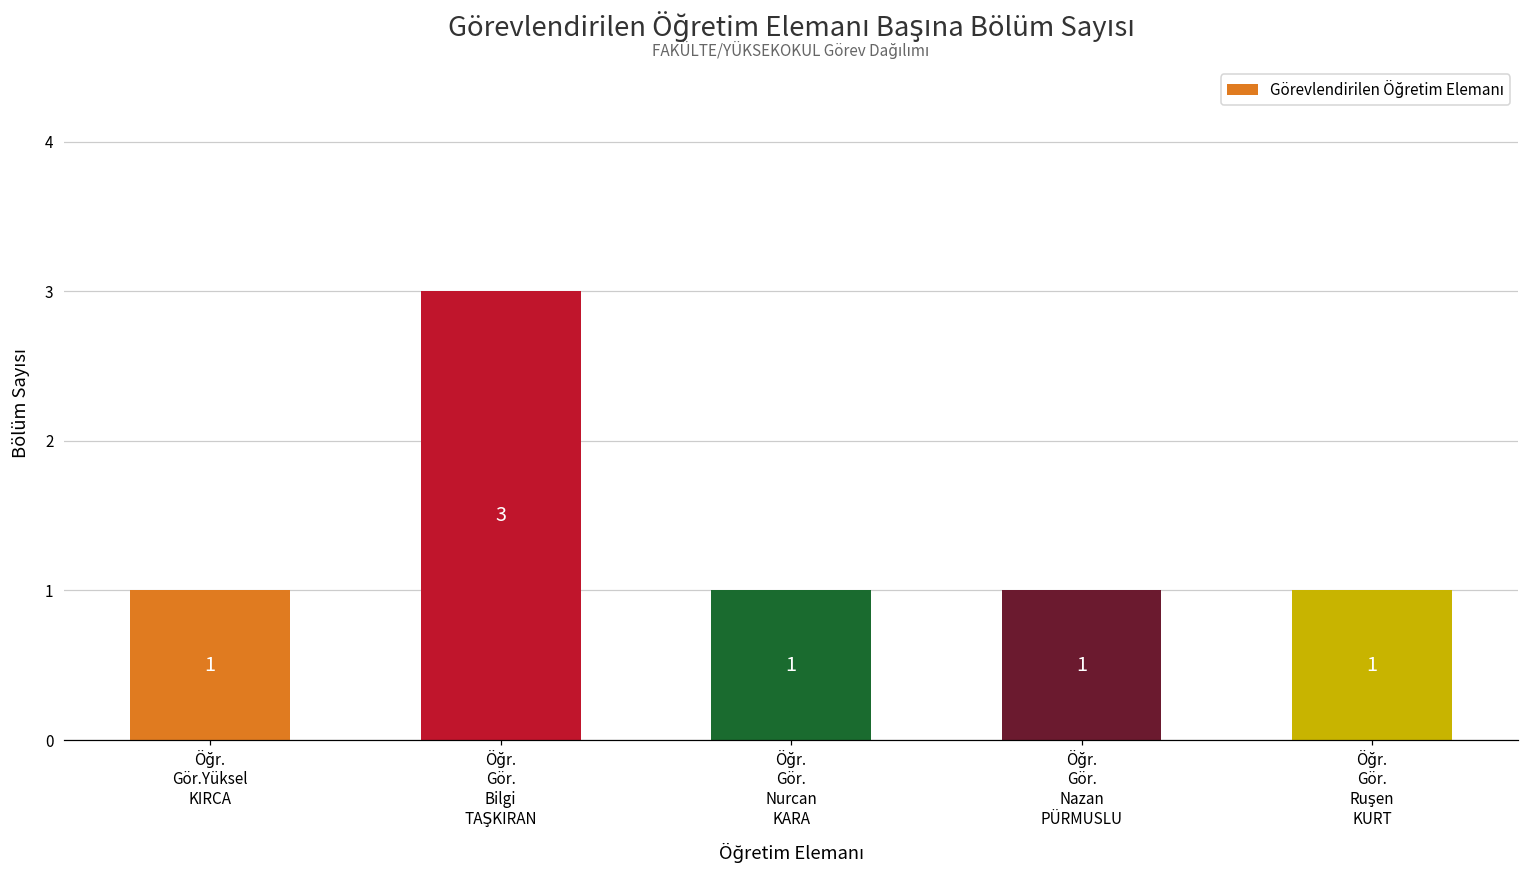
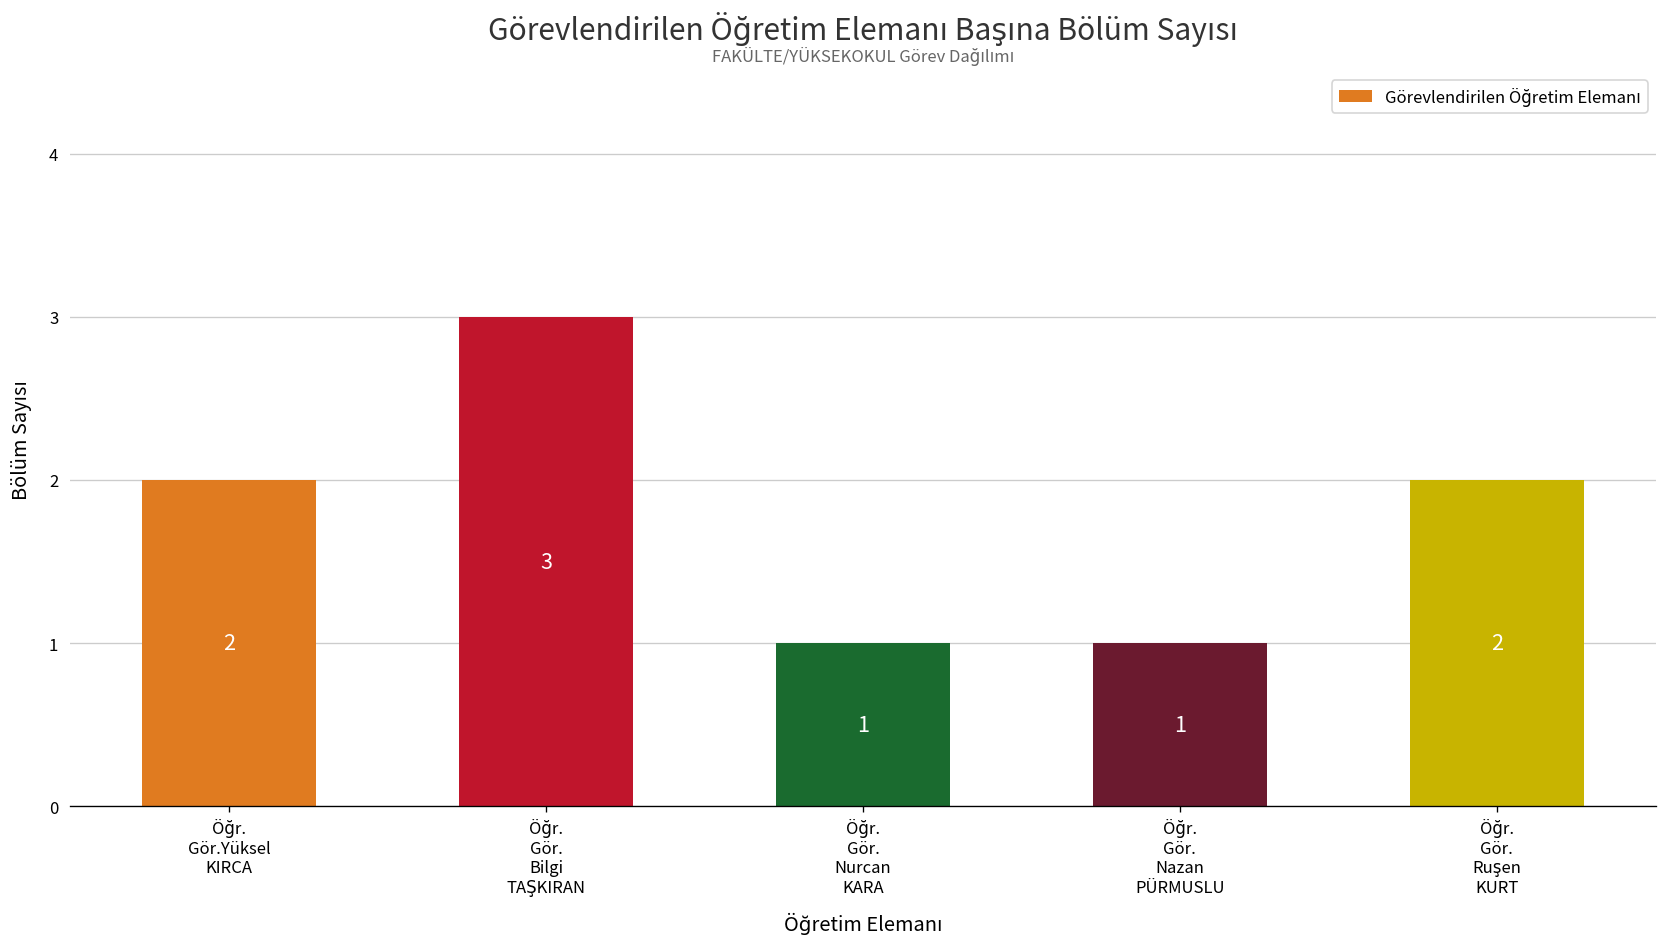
Öğr. Gör.Yüksel KIRCA: 1 -> 2
Öğr. Gör. Ruşen KURT: 1 -> 2
